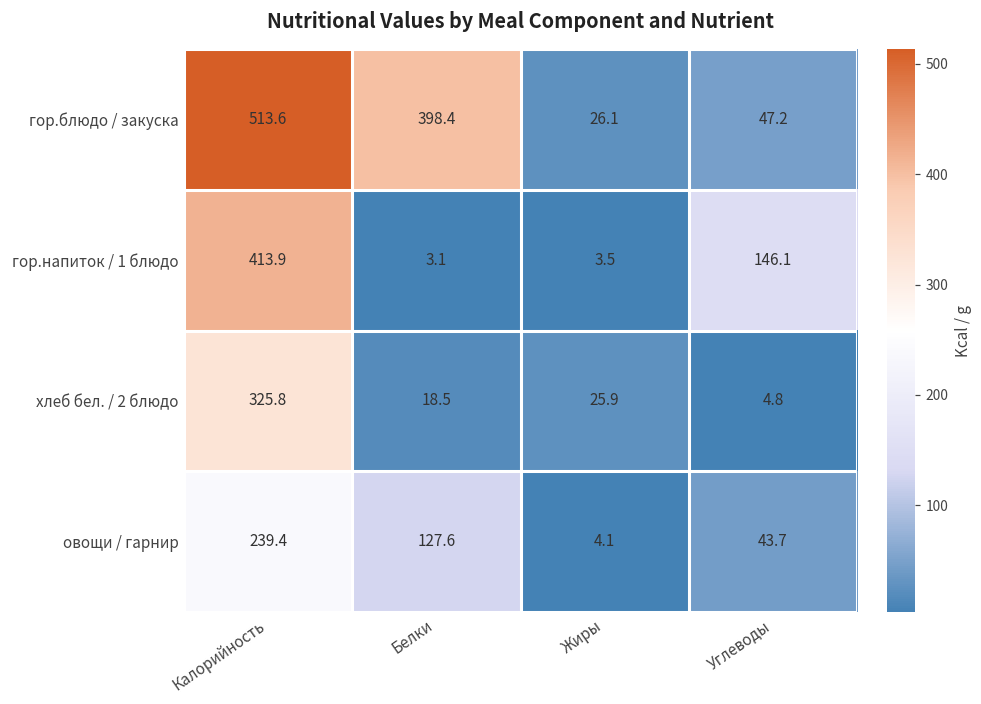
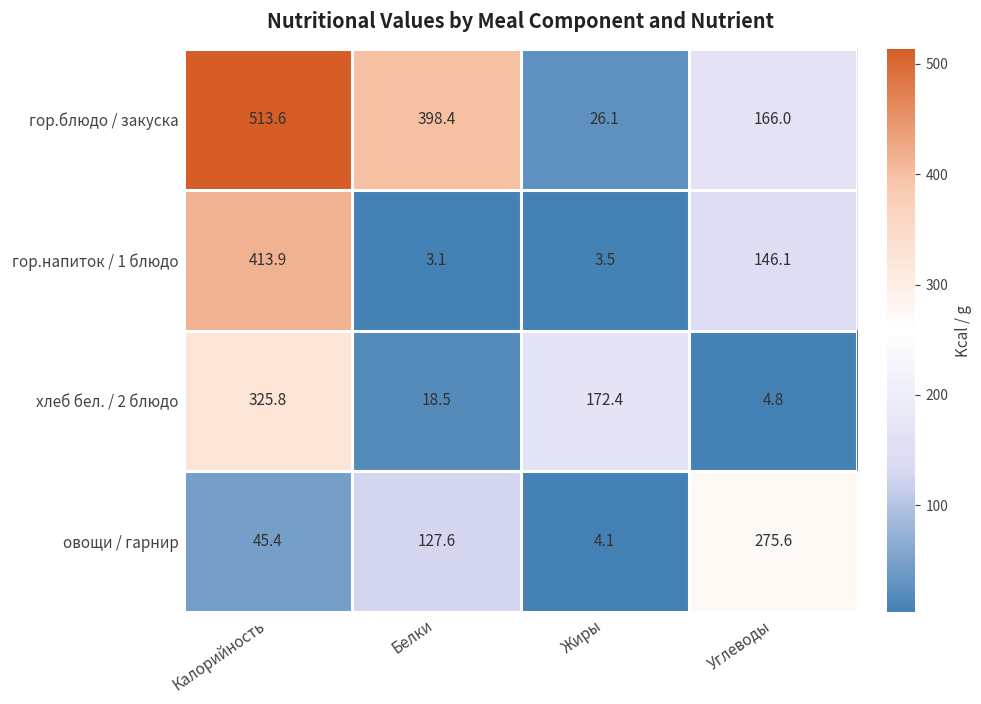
гор.блюдо / закуска, Углеводы: 47.2 -> 166.0
хлеб бел. / 2 блюдо, Жиры: 25.9 -> 172.4
овощи / гарнир, Калорийность: 239.4 -> 45.4
овощи / гарнир, Углеводы: 43.7 -> 275.6
